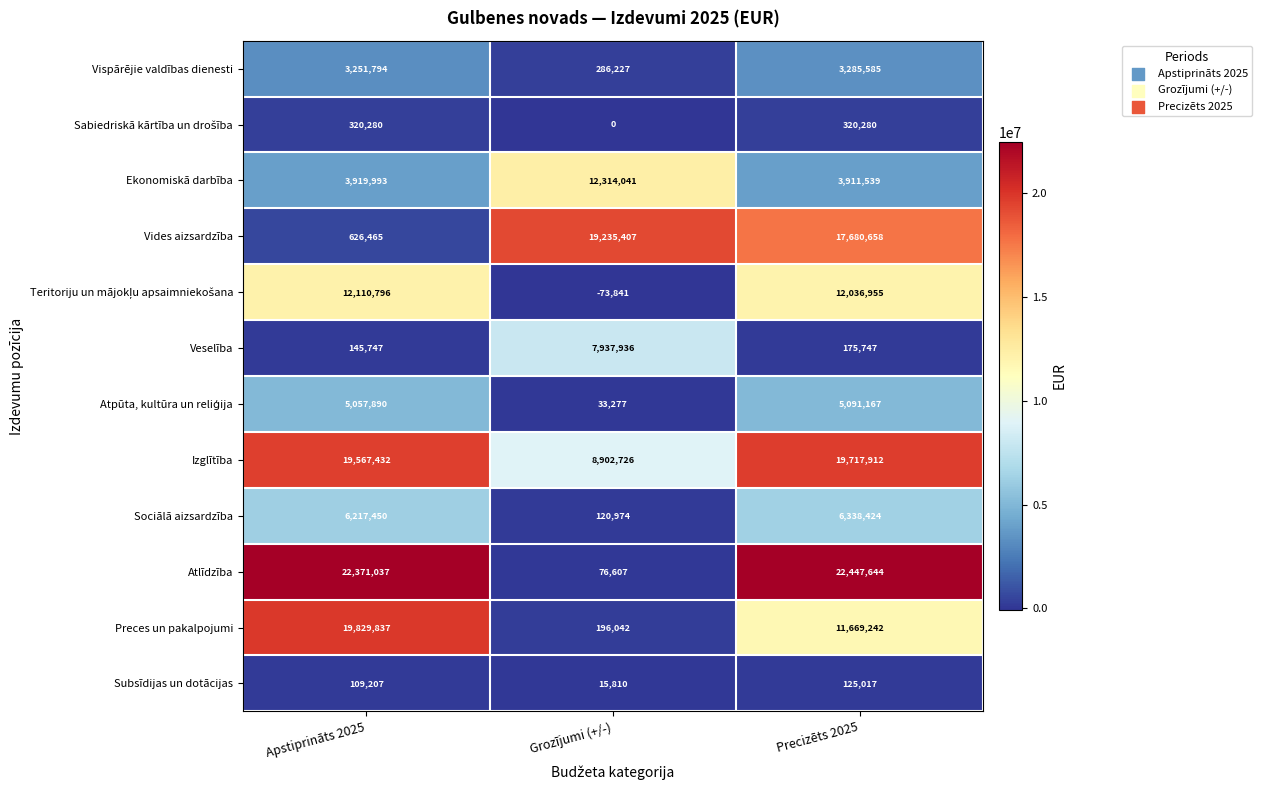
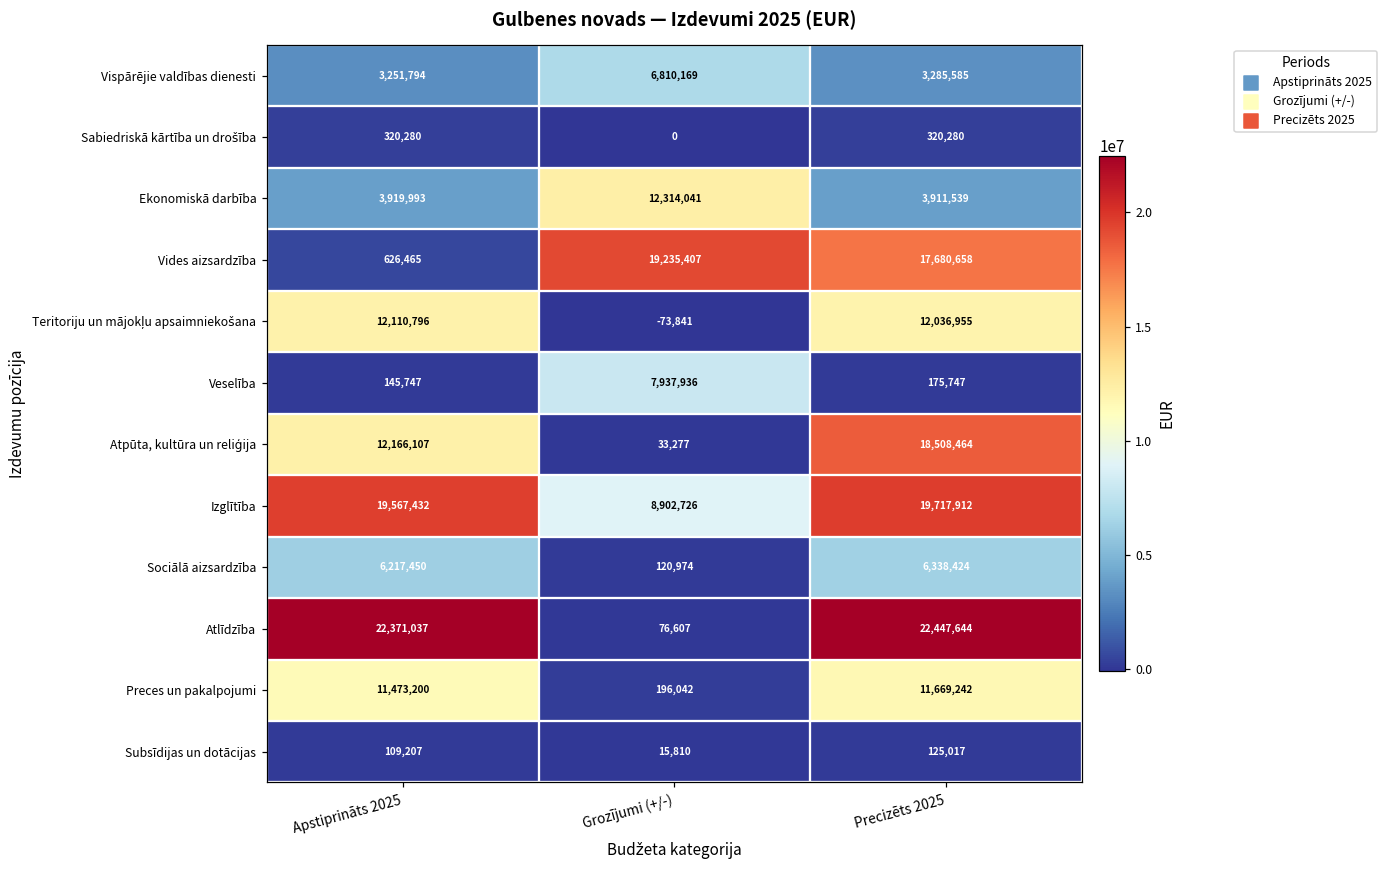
Vispārējie valdības dienesti, Grozījumi (+/-): 286,227 -> 6,810,169
Atpūta, kultūra un reliģija, Apstiprināts 2025: 5,057,890 -> 12,166,107
Atpūta, kultūra un reliģija, Precizēts 2025: 5,091,167 -> 18,508,464
Preces un pakalpojumi, Apstiprināts 2025: 19,829,837 -> 11,473,200
